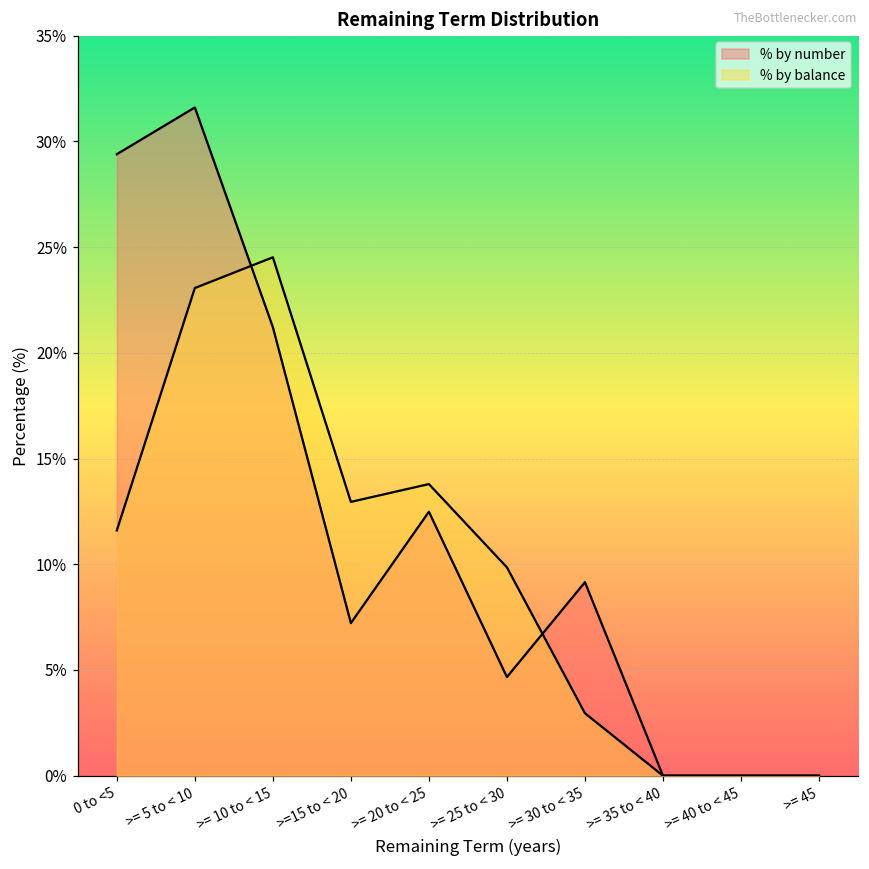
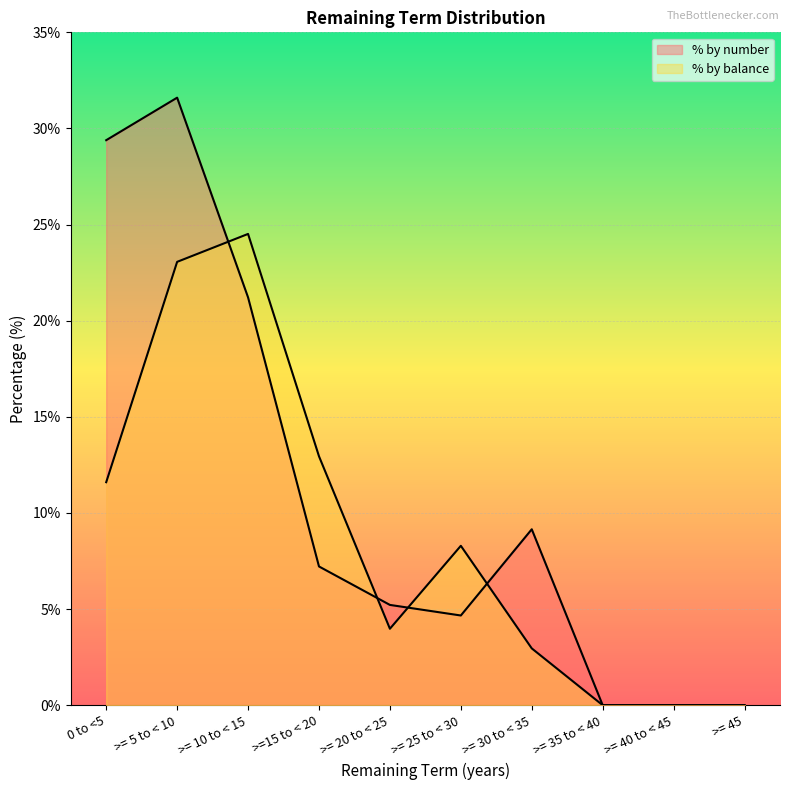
% by number, >= 20 to < 25: 12.5% -> 5.2%
% by balance, >= 20 to < 25: 13.8% -> 4.0%
% by balance, >= 25 to < 30: 9.9% -> 8.3%
